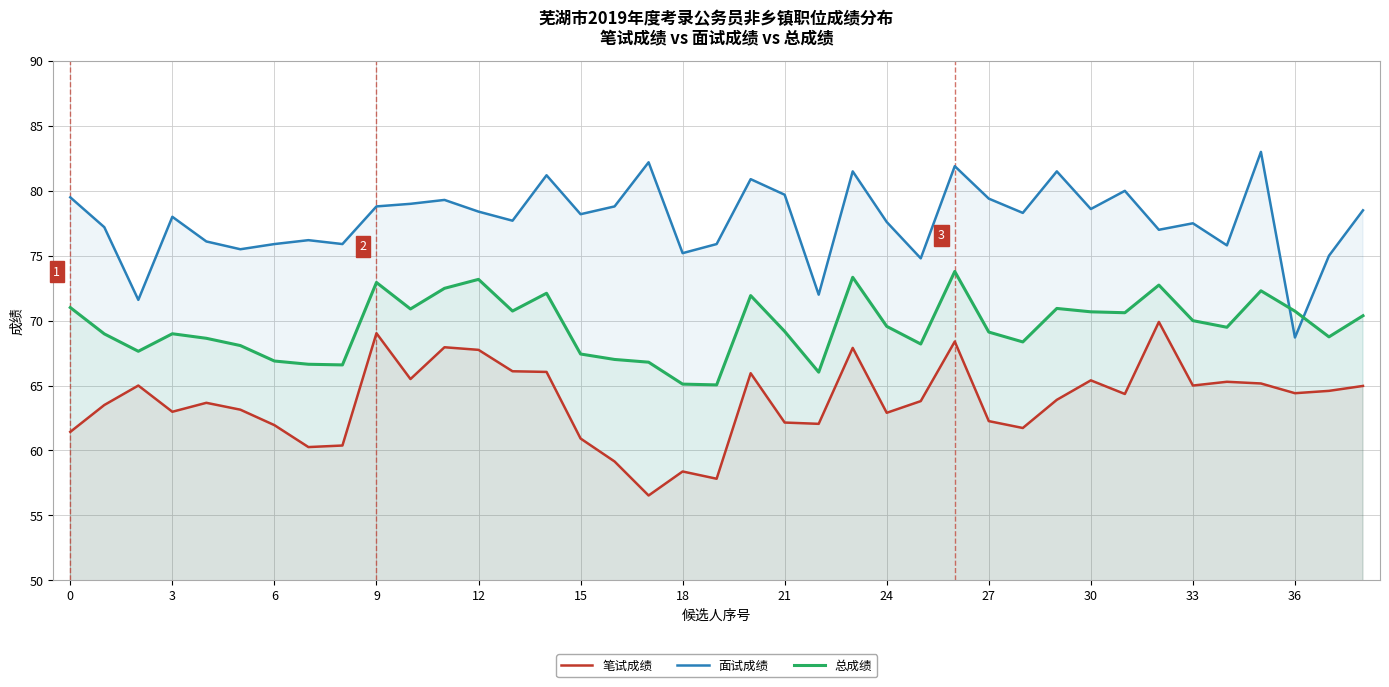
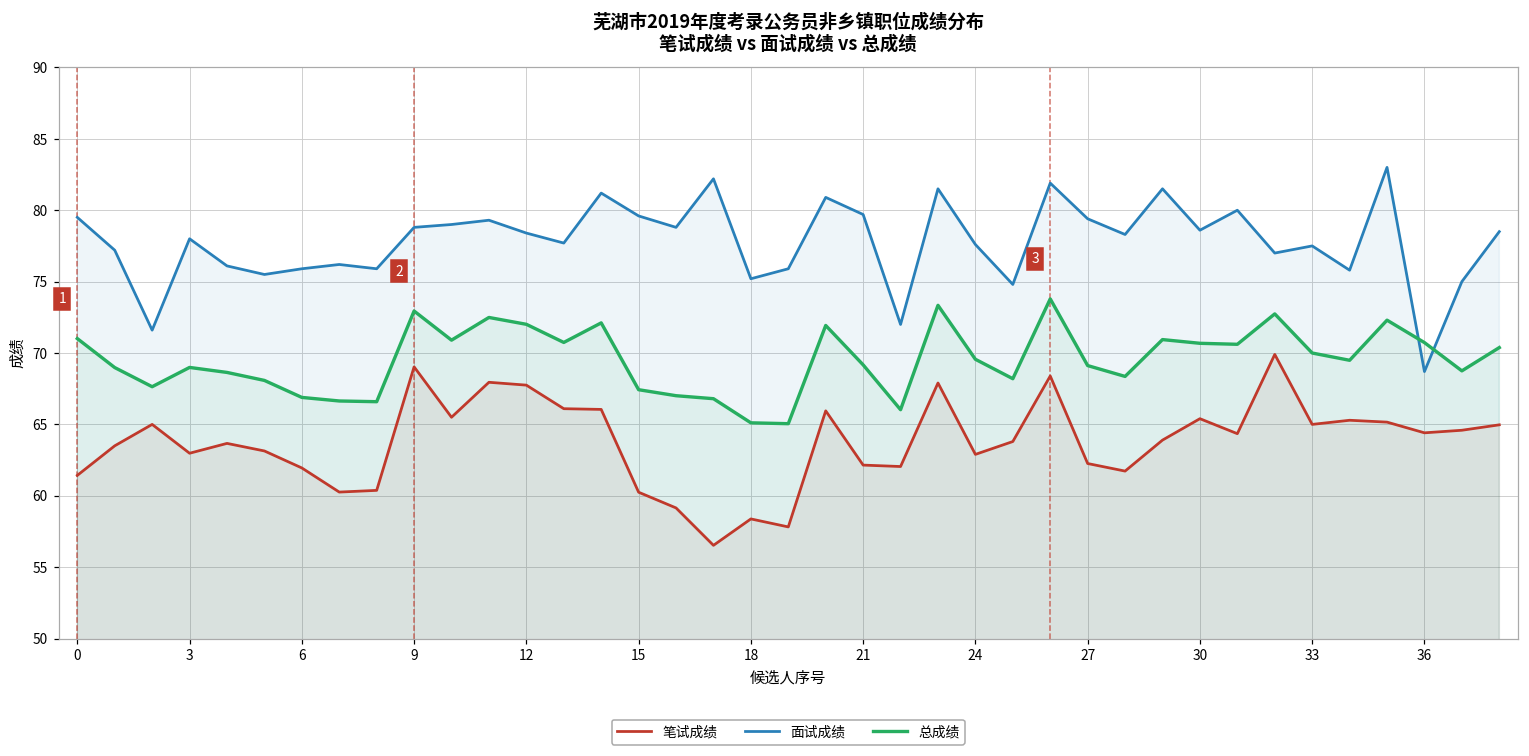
总成绩, 12: 73.2 -> 72.0
笔试成绩, 15: 60.9 -> 60.3
面试成绩, 15: 78.2 -> 79.6
